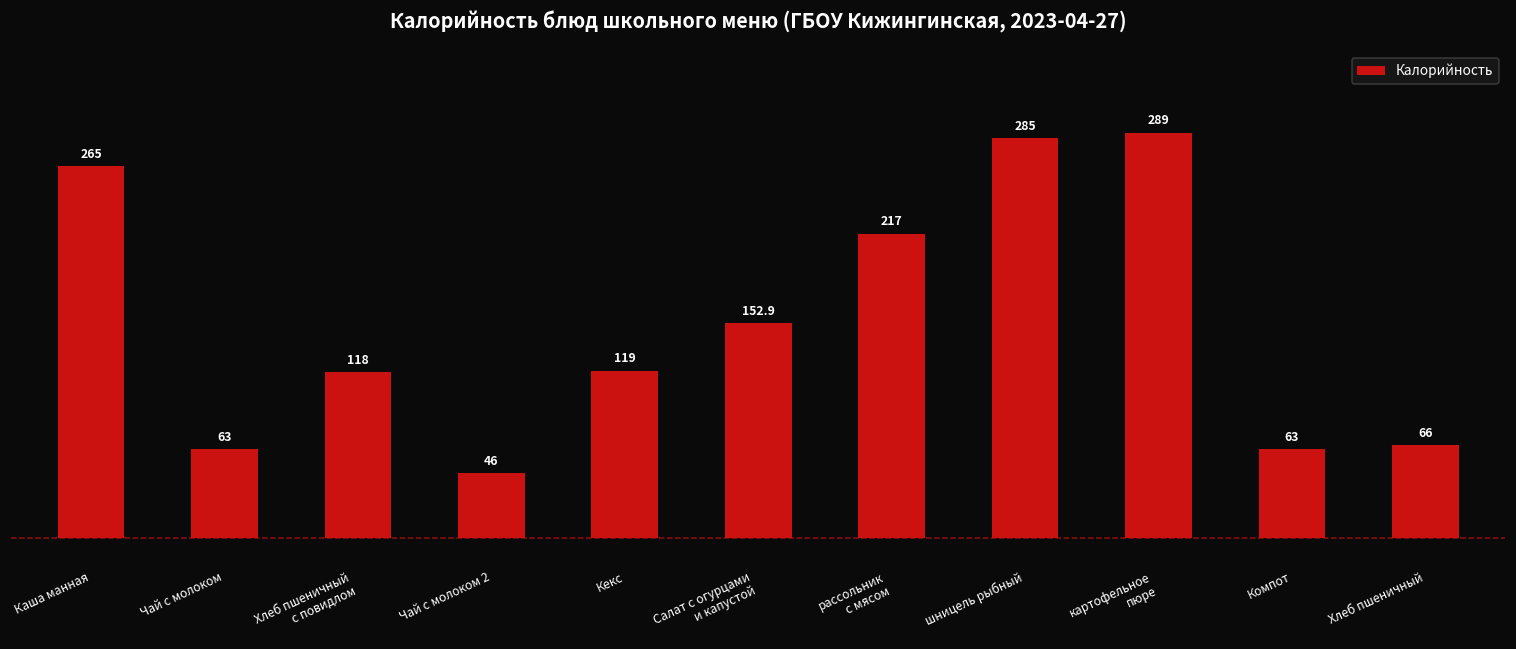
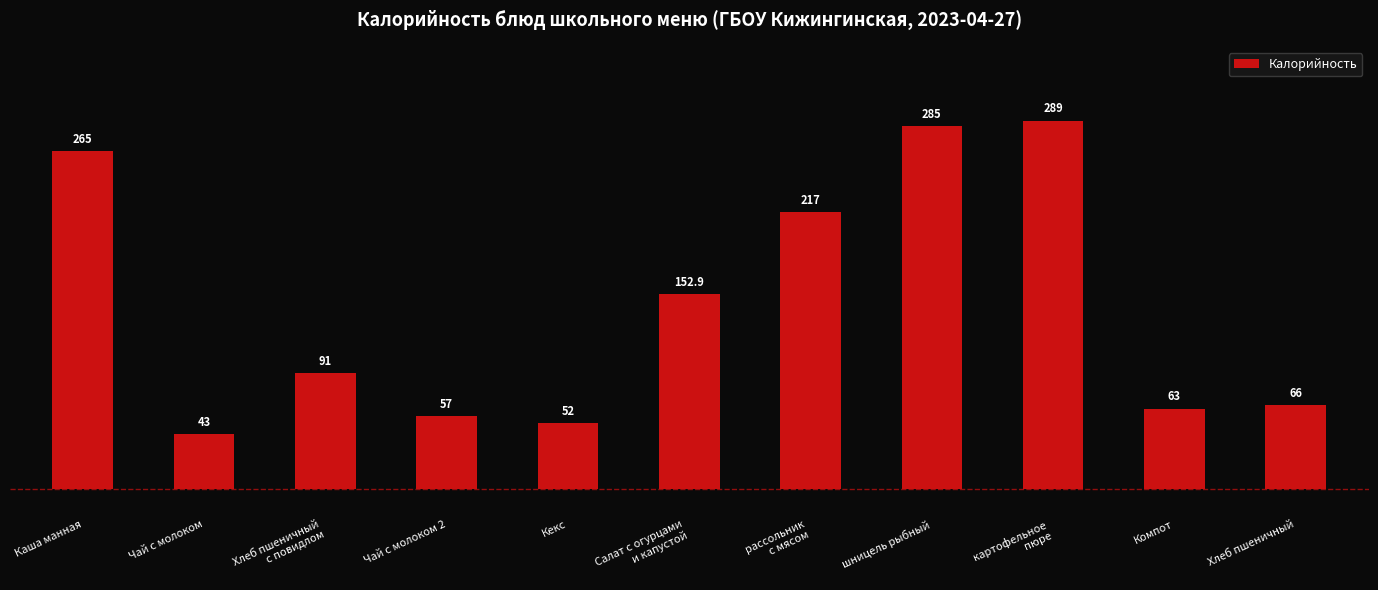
Чай с молоком: 63 -> 43
Хлеб пшеничный с повидлом: 118 -> 91
Чай с молоком 2: 46 -> 57
Кекс: 119 -> 52
